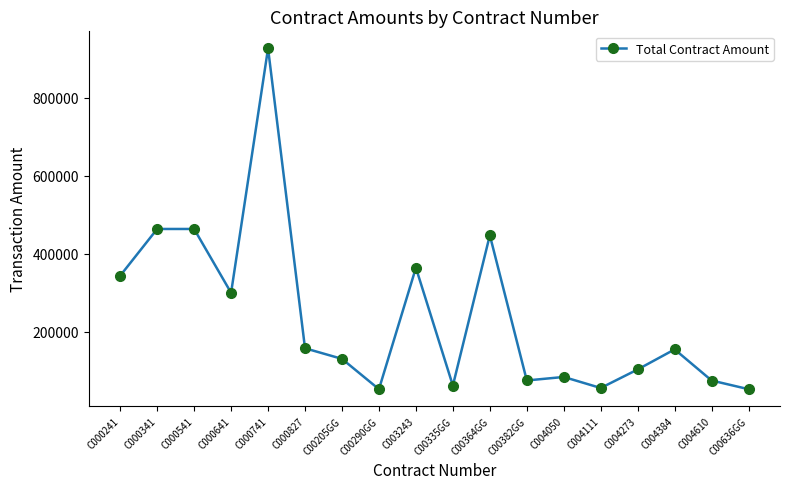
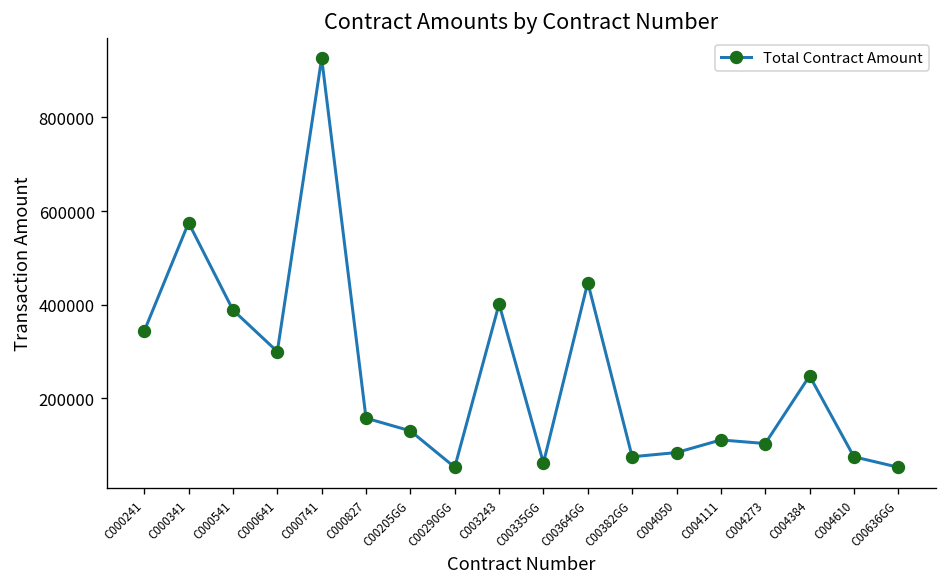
C000341: 460000 -> 570000
C000541: 460000 -> 390000
C003243: 360000 -> 400000
C004111: 60000 -> 110000
C004384: 150000 -> 250000
